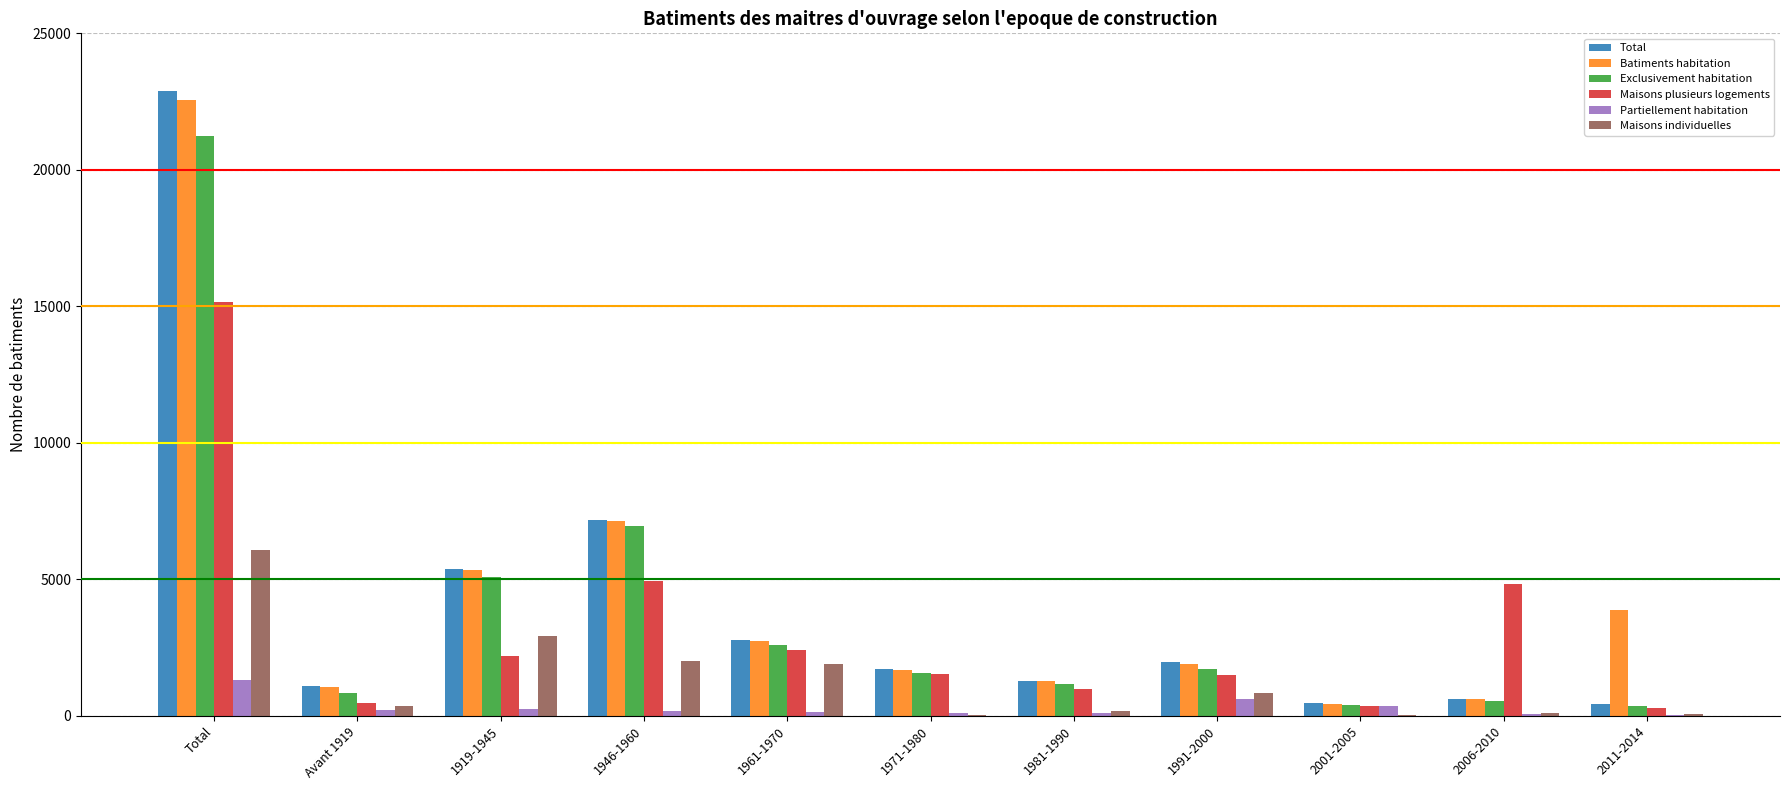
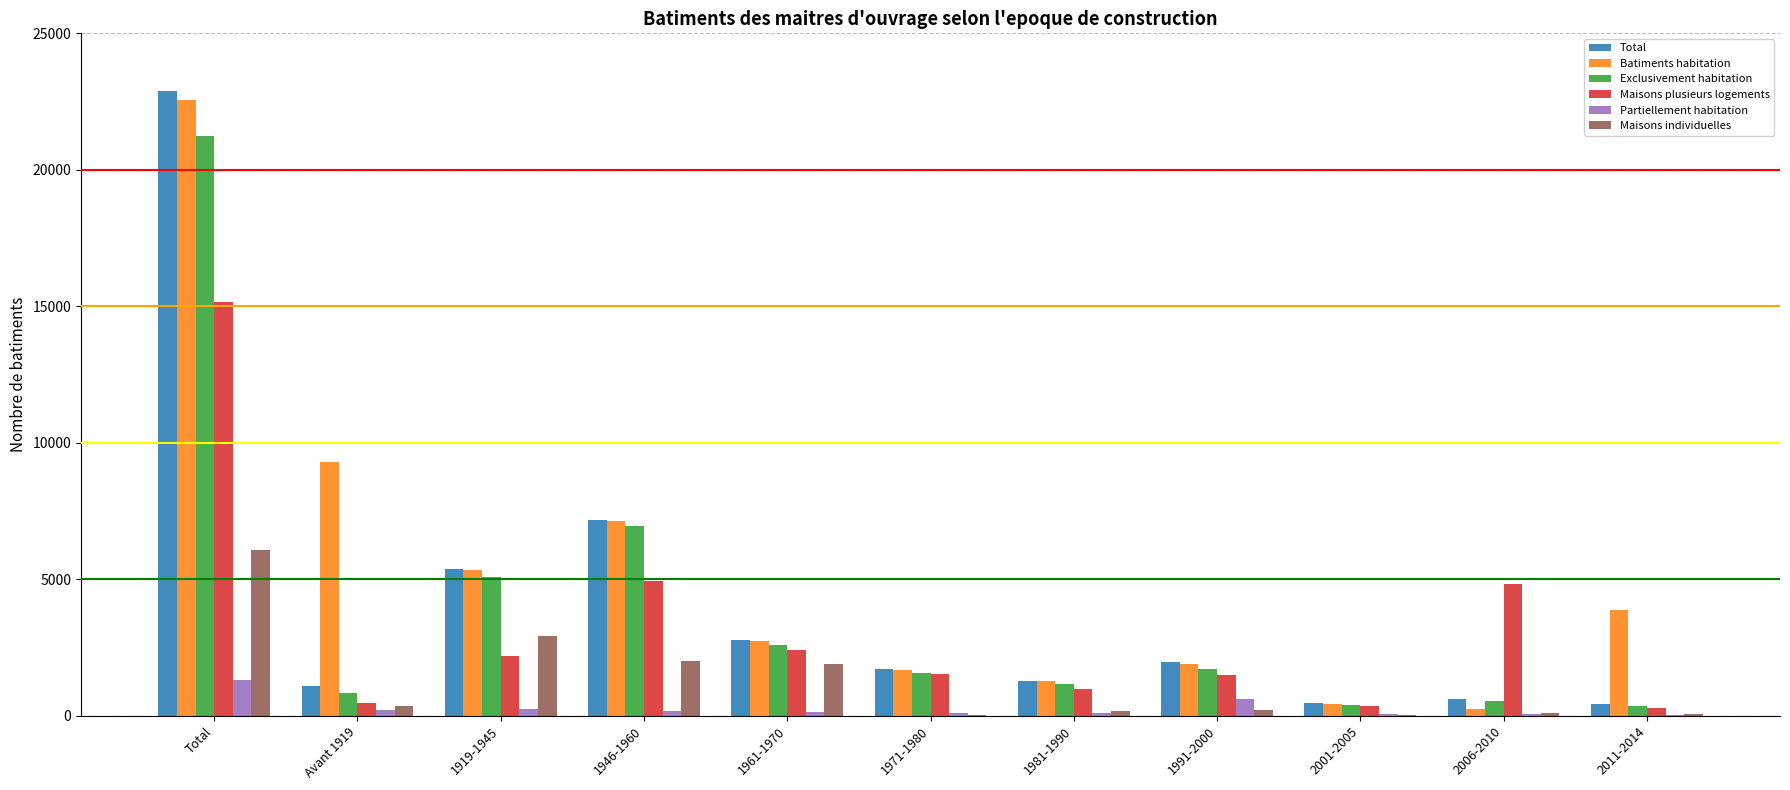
Batiments habitation, Avant 1919: 1000 -> 9300
Maisons individuelles, 1991-2000: 800 -> 200
Partiellement habitation, 2001-2005: 400 -> 0
Batiments habitation, 2006-2010: 600 -> 300
